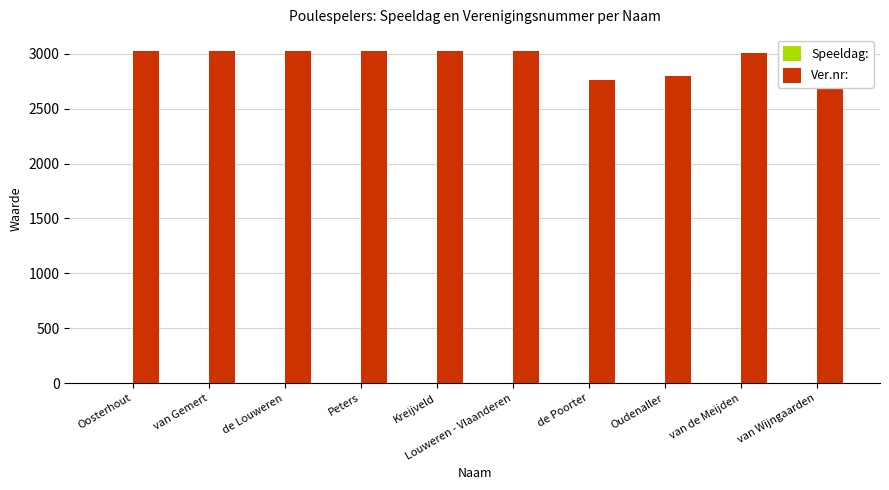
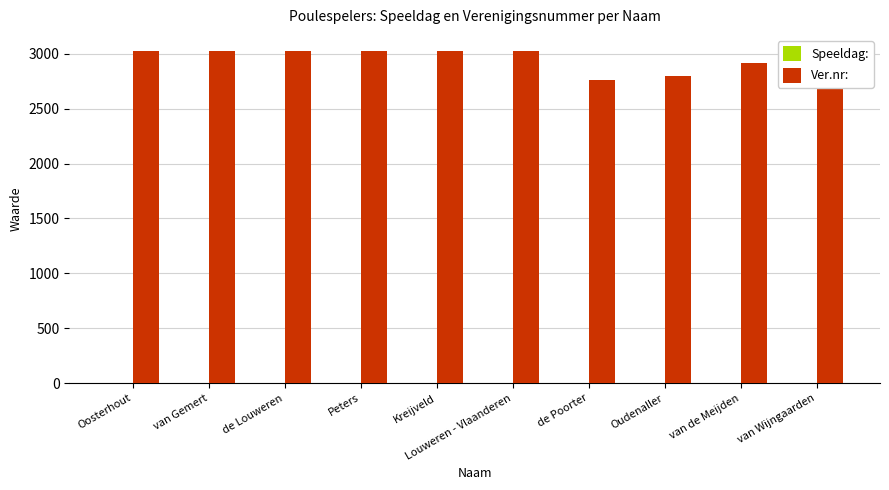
Ver.nr:, van de Meijden: 3010 -> 2920
